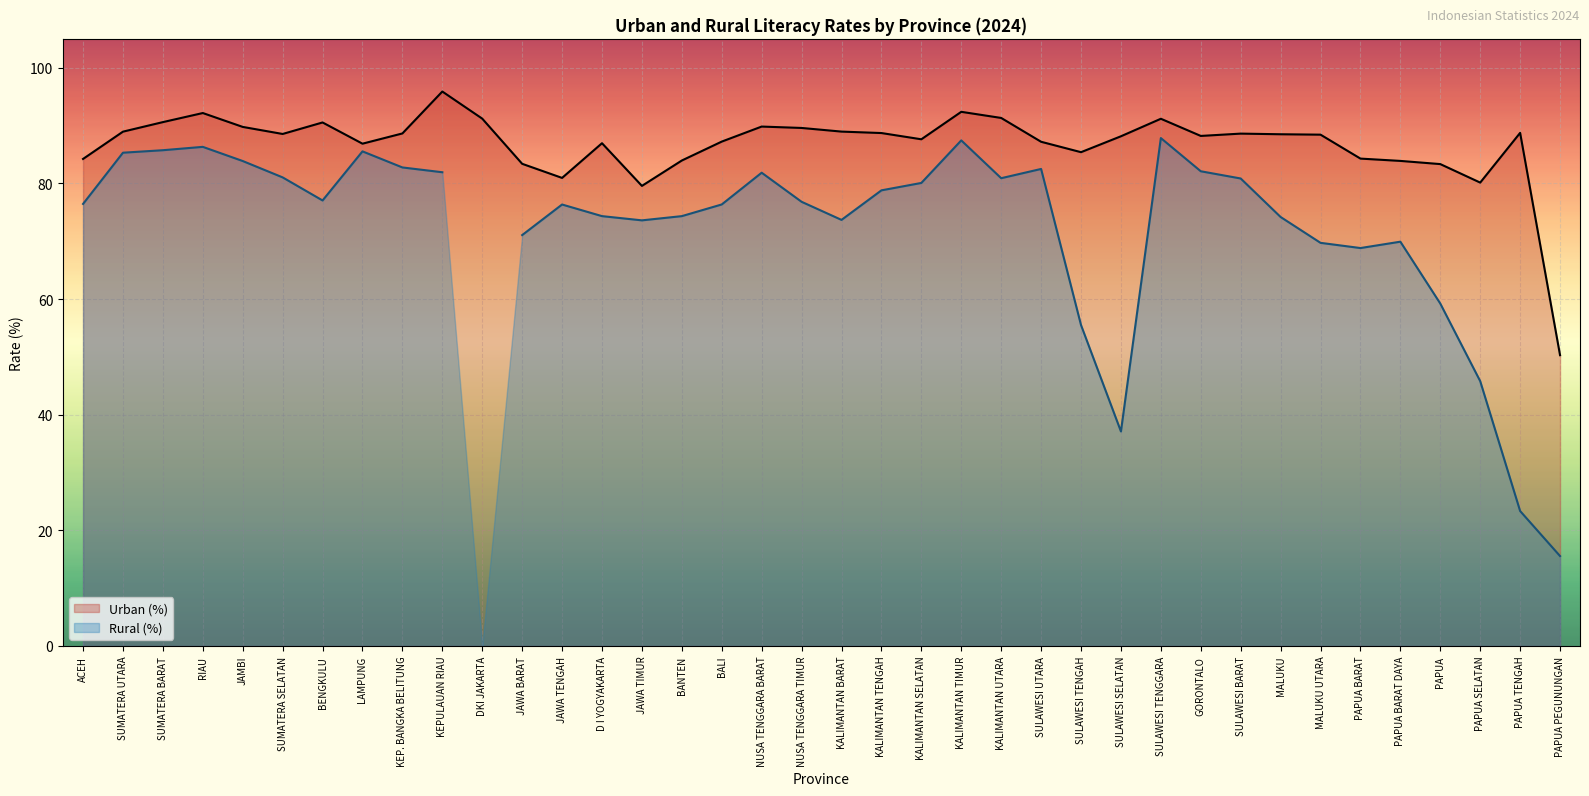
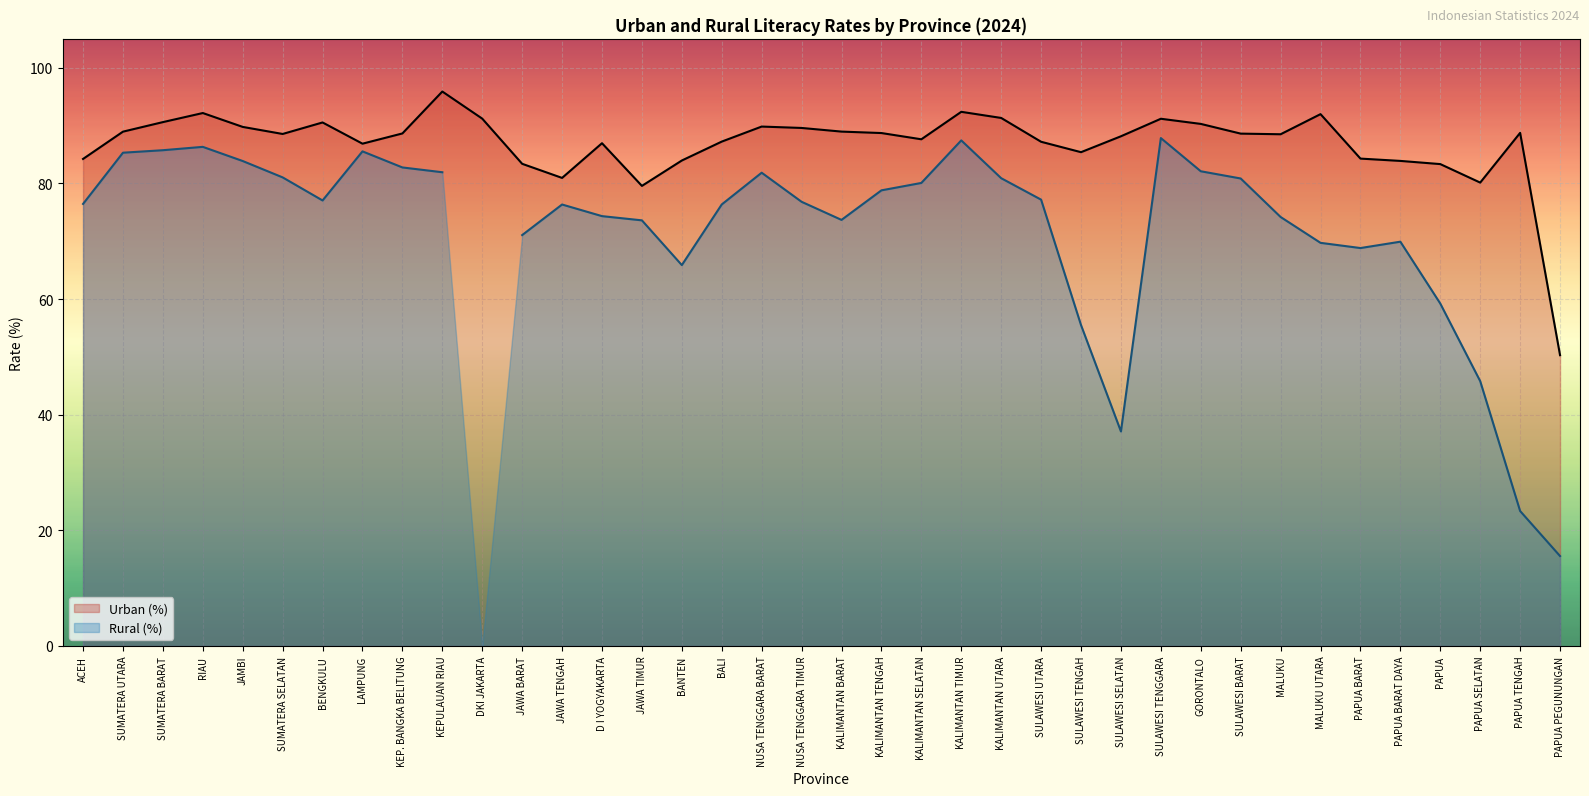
Rural (%), BANTEN: 74 -> 66
Rural (%), SULAWESI UTARA: 83 -> 77
Urban (%), GORONTALO: 88 -> 90
Urban (%), MALUKU UTARA: 88 -> 92
